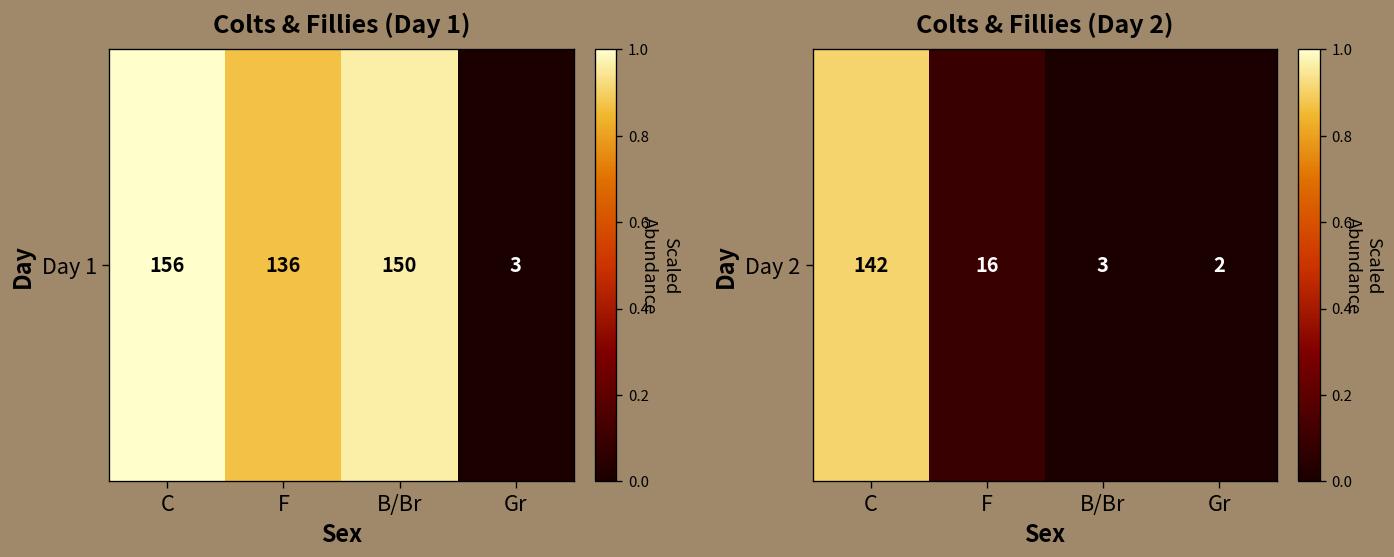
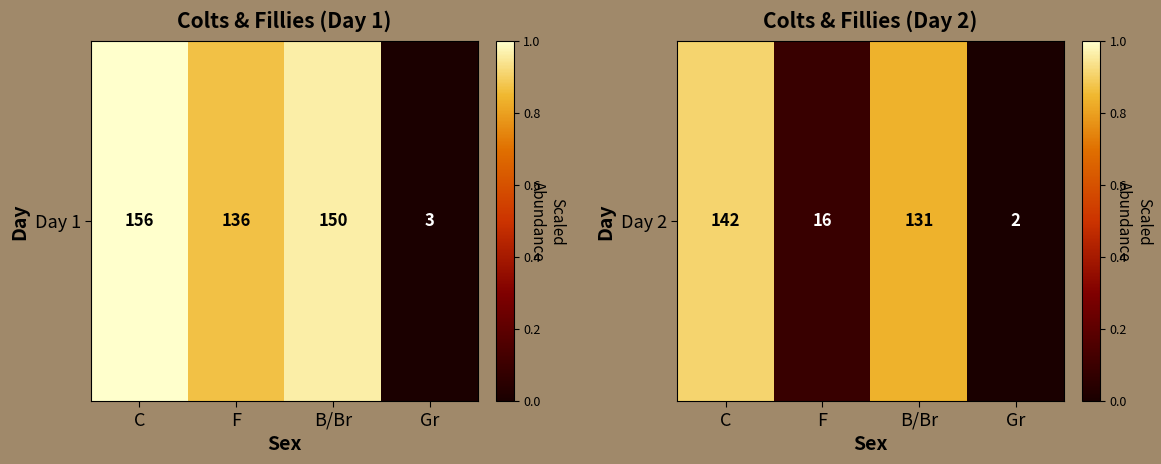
Colts & Fillies (Day 2), Day 2, B/Br: 3 -> 131
